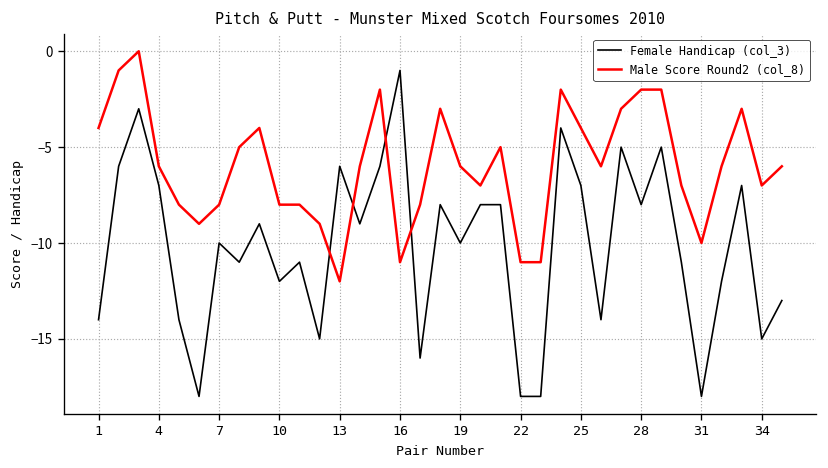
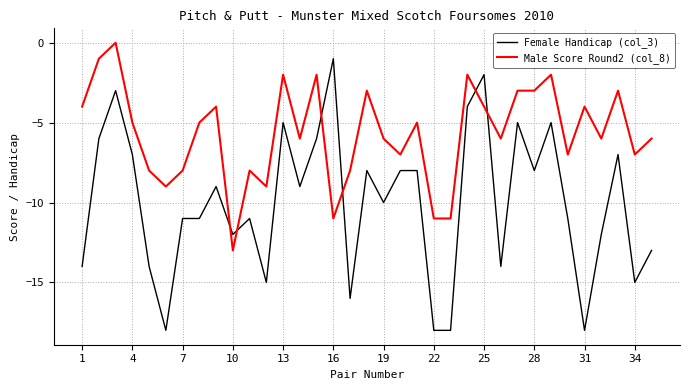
Male Score Round2 (col_8), 4: -6 -> -5
Female Handicap (col_3), 7: -10 -> -11
Male Score Round2 (col_8), 10: -8 -> -13
Female Handicap (col_3), 13: -6 -> -5
Male Score Round2 (col_8), 13: -12 -> -2
Female Handicap (col_3), 25: -7 -> -2
Male Score Round2 (col_8), 28: -2 -> -3
Male Score Round2 (col_8), 31: -10 -> -4
